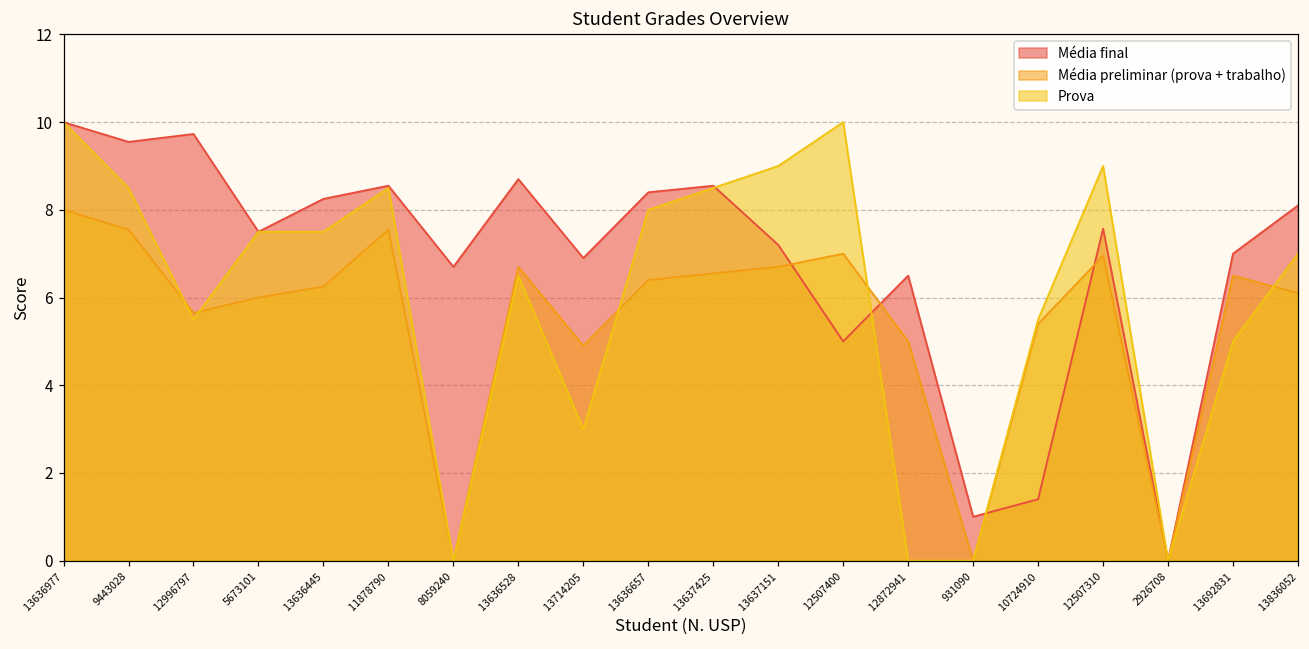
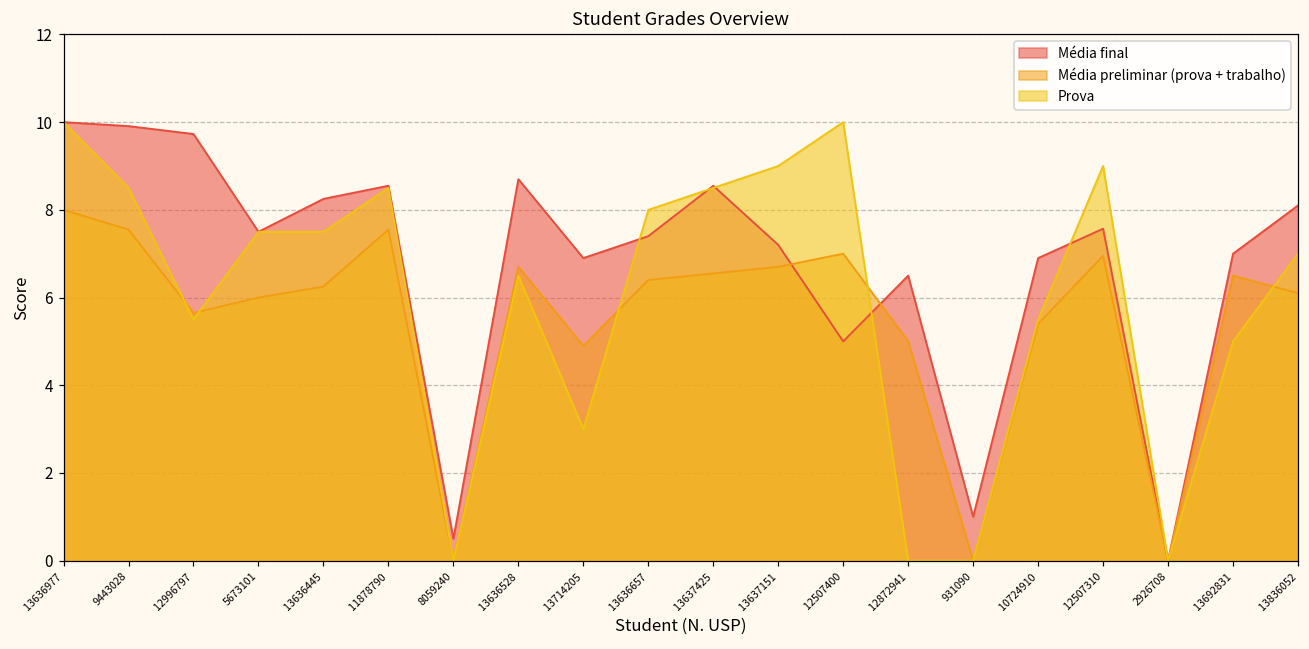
Média final, 9443028: 9.6 -> 9.9
Média final, 8059240: 6.7 -> 0.5
Média final, 13636657: 8.4 -> 7.4
Média final, 10724910: 1.4 -> 6.9
